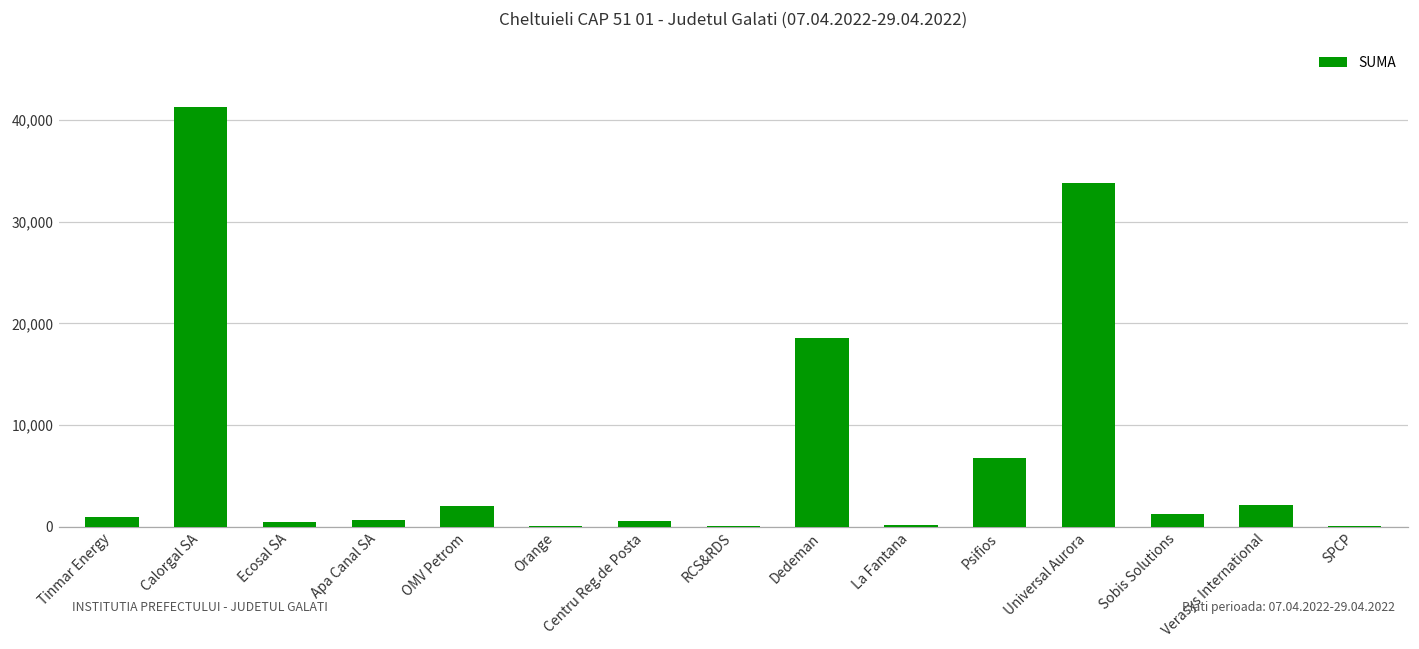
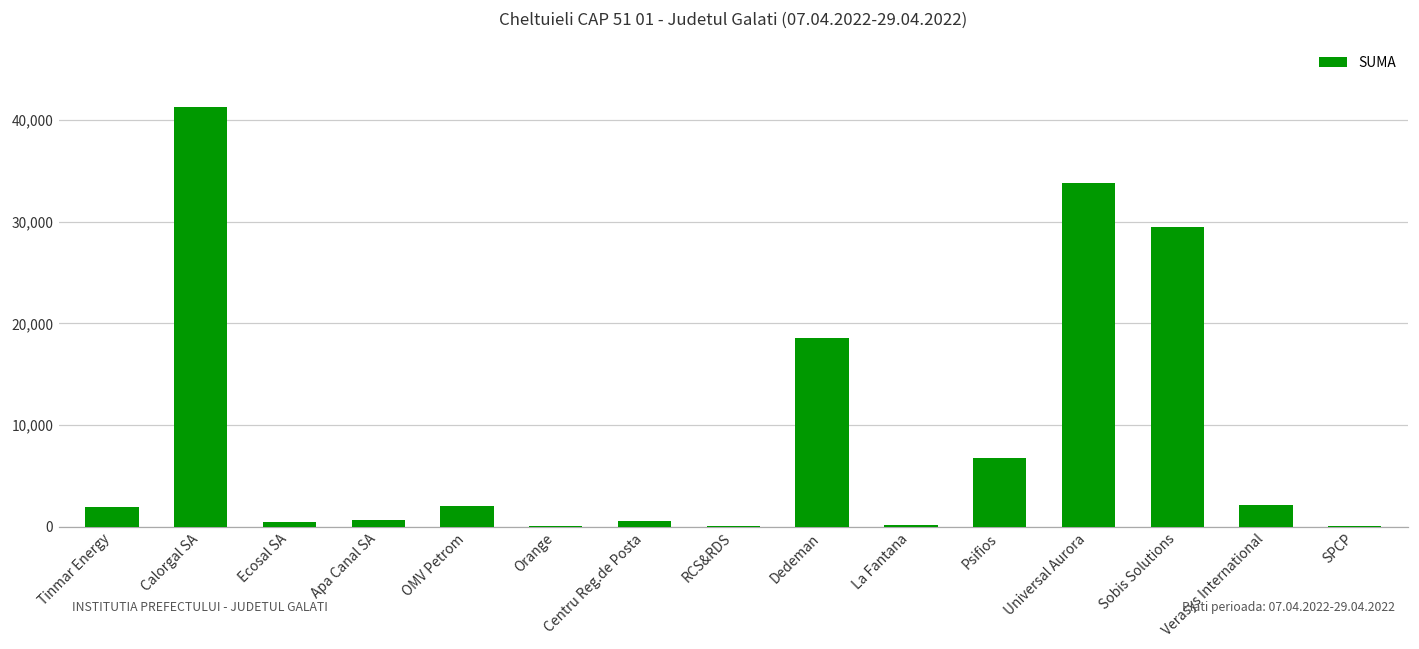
Tinmar Energy: 1,000 -> 2,000
Sobis Solutions: 1,000 -> 30,000
